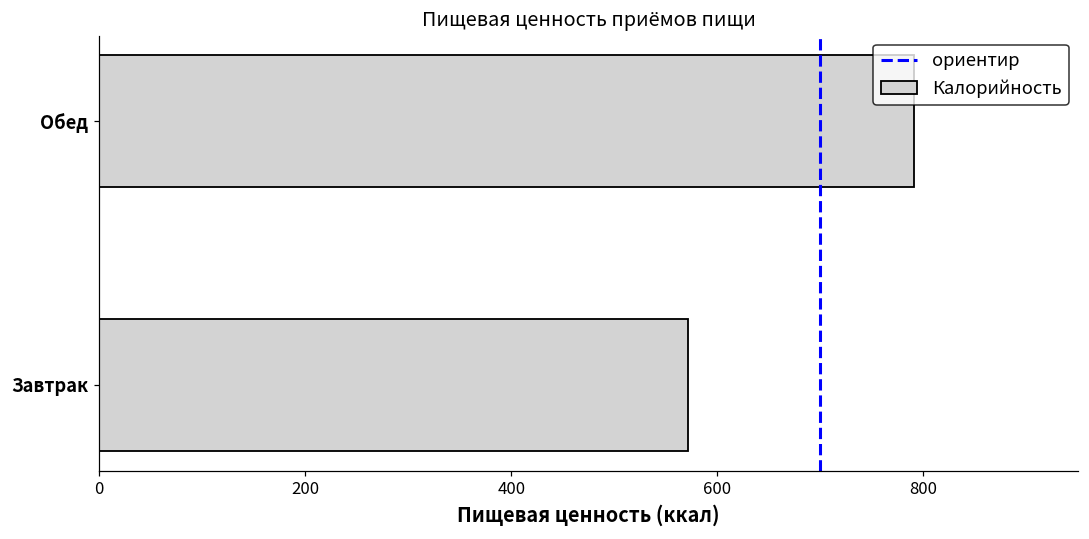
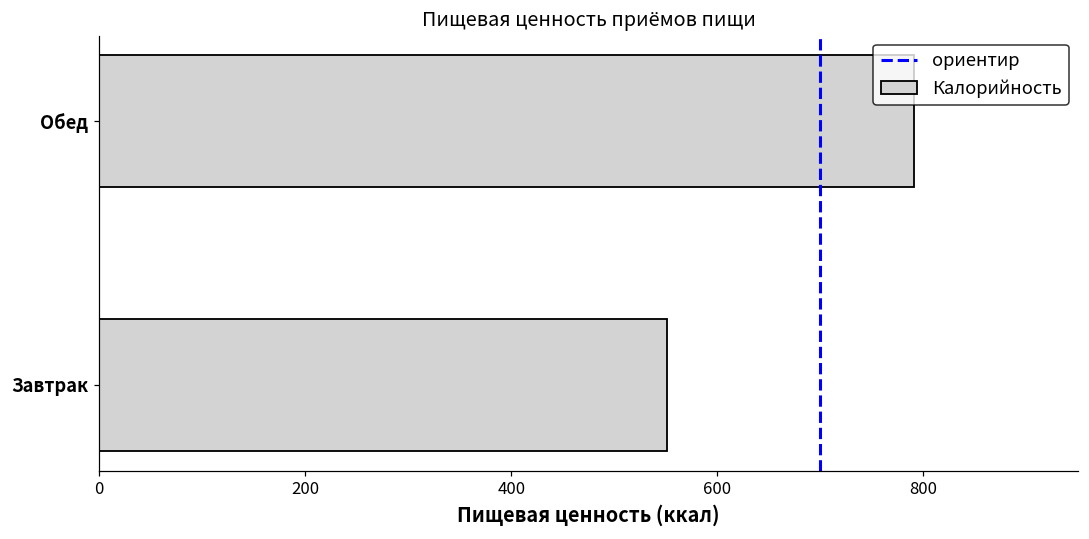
Завтрак: 570 -> 550
